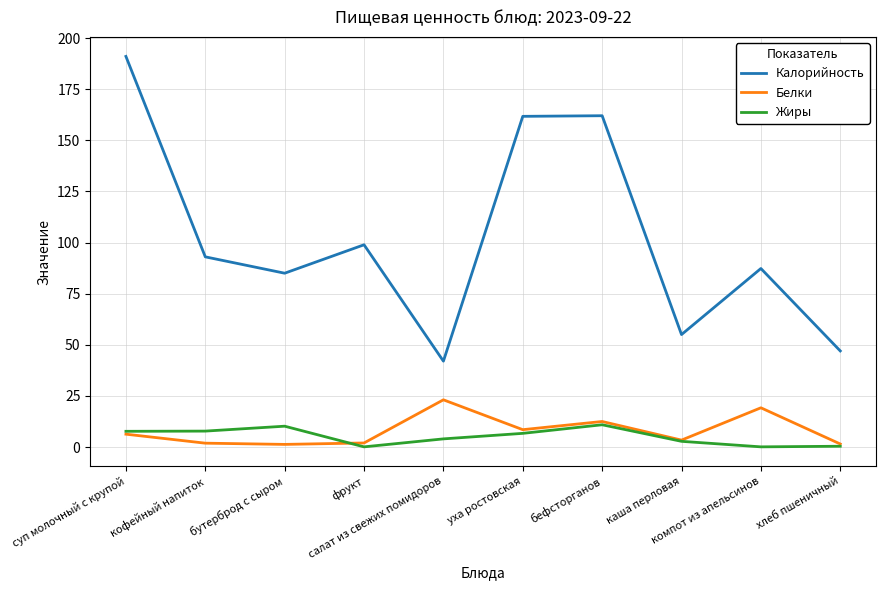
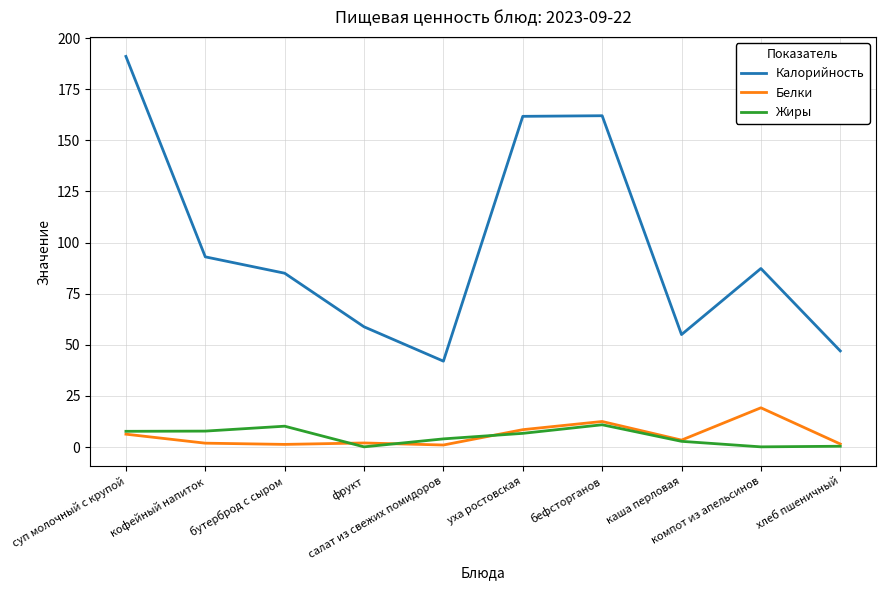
Калорийность, фрукт: 99 -> 59
Белки, салат из свежих помидоров: 23 -> 1
